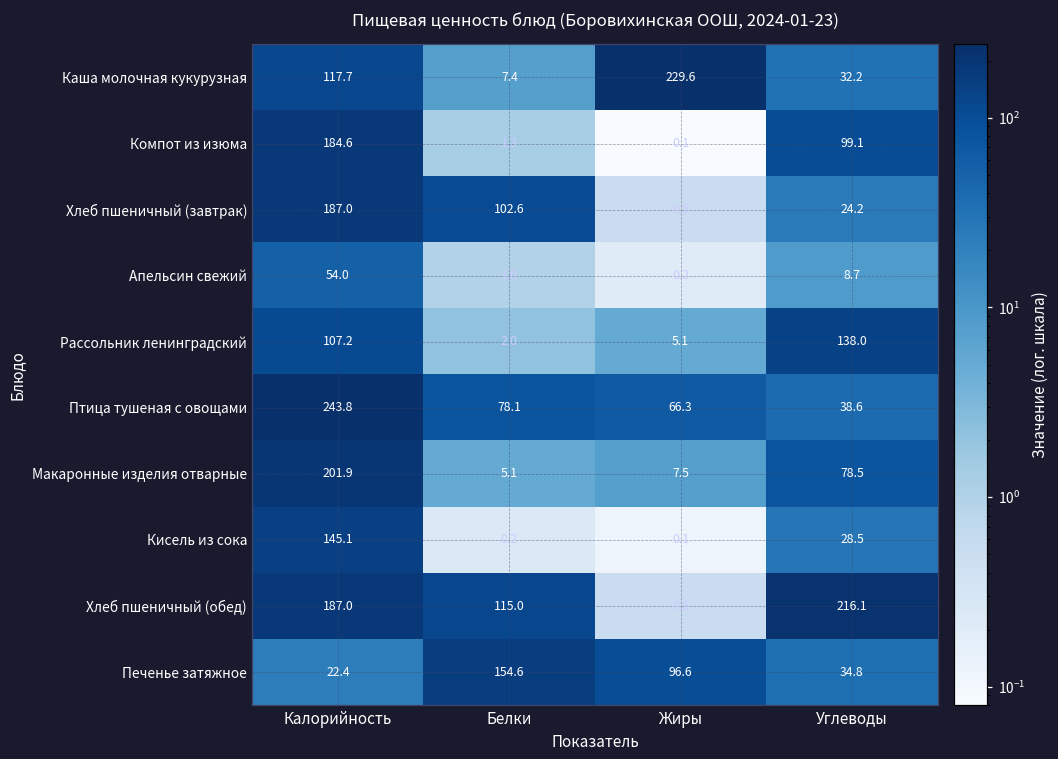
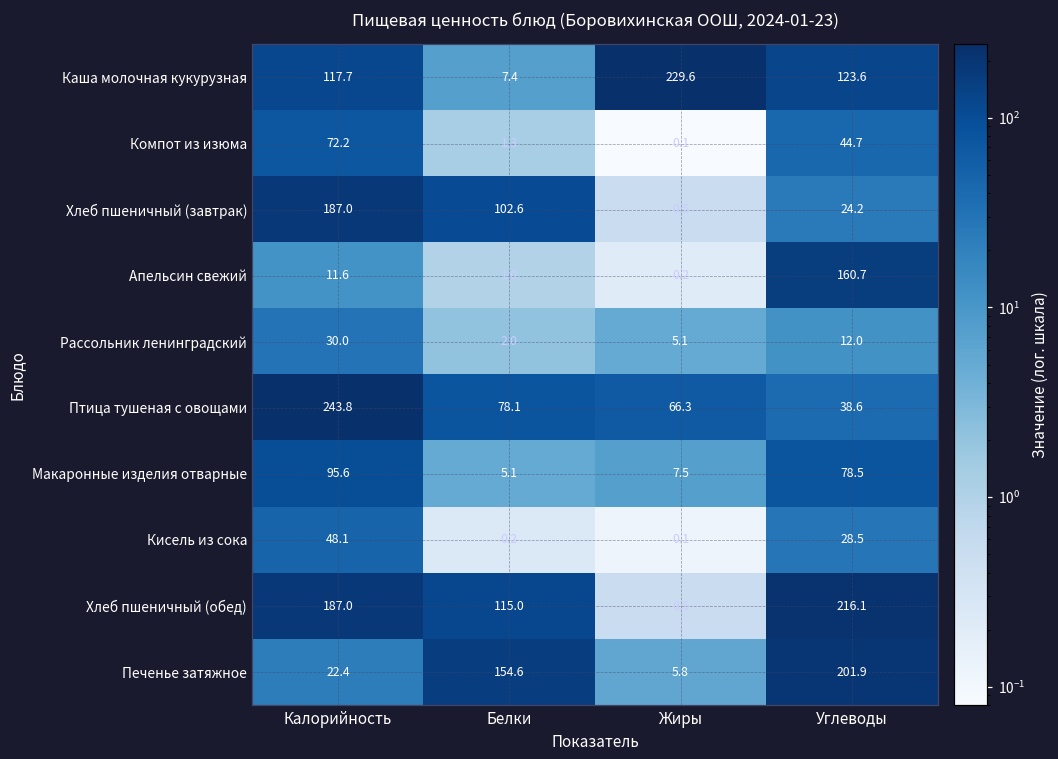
Каша молочная кукурузная, Углеводы: 32.2 -> 123.6
Компот из изюма, Калорийность: 184.6 -> 72.2
Компот из изюма, Углеводы: 99.1 -> 44.7
Апельсин свежий, Калорийность: 54.0 -> 11.6
Апельсин свежий, Углеводы: 8.7 -> 160.7
Рассольник ленинградский, Калорийность: 107.2 -> 30.0
Рассольник ленинградский, Углеводы: 138.0 -> 12.0
Макаронные изделия отварные, Калорийность: 201.9 -> 95.6
Кисель из сока, Калорийность: 145.1 -> 48.1
Печенье затяжное, Жиры: 96.6 -> 5.8
Печенье затяжное, Углеводы: 34.8 -> 201.9
